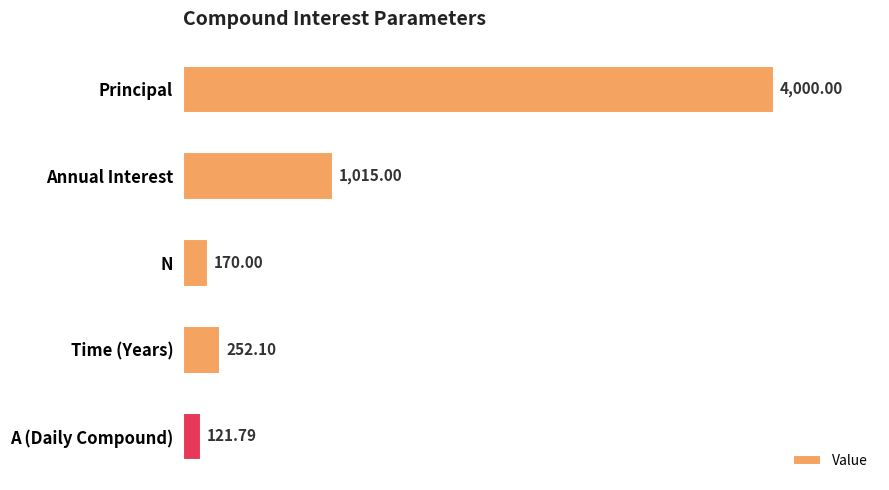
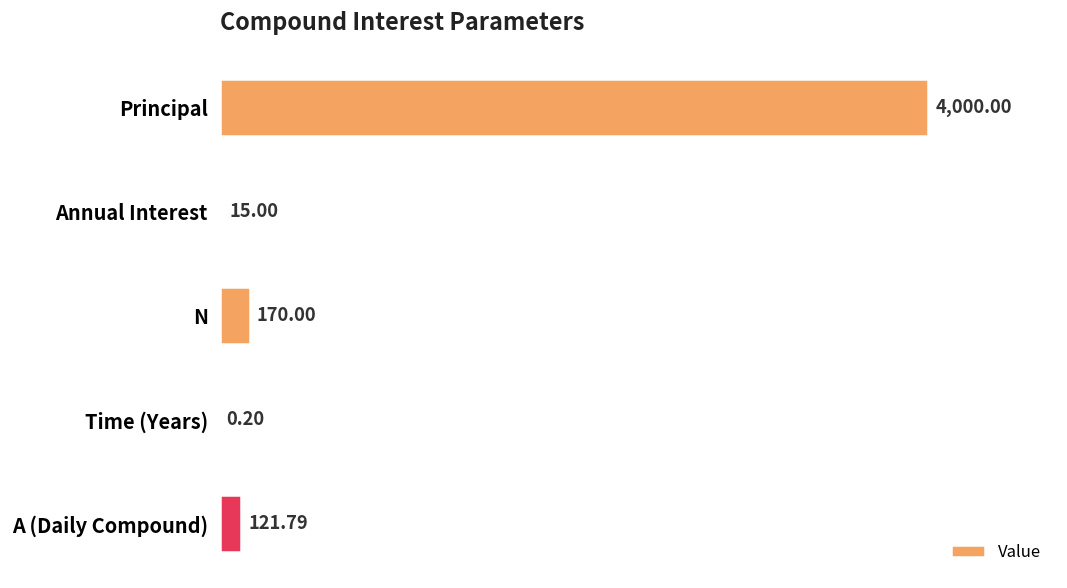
Annual Interest: 1,015.00 -> 15.00
Time (Years): 252.10 -> 0.20
